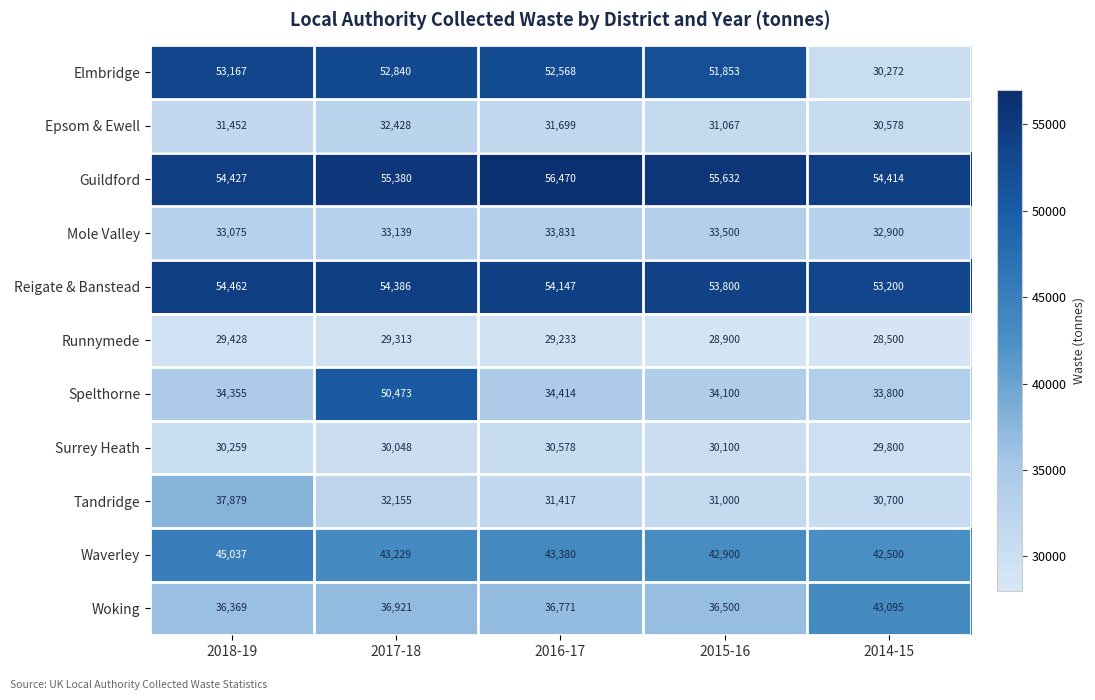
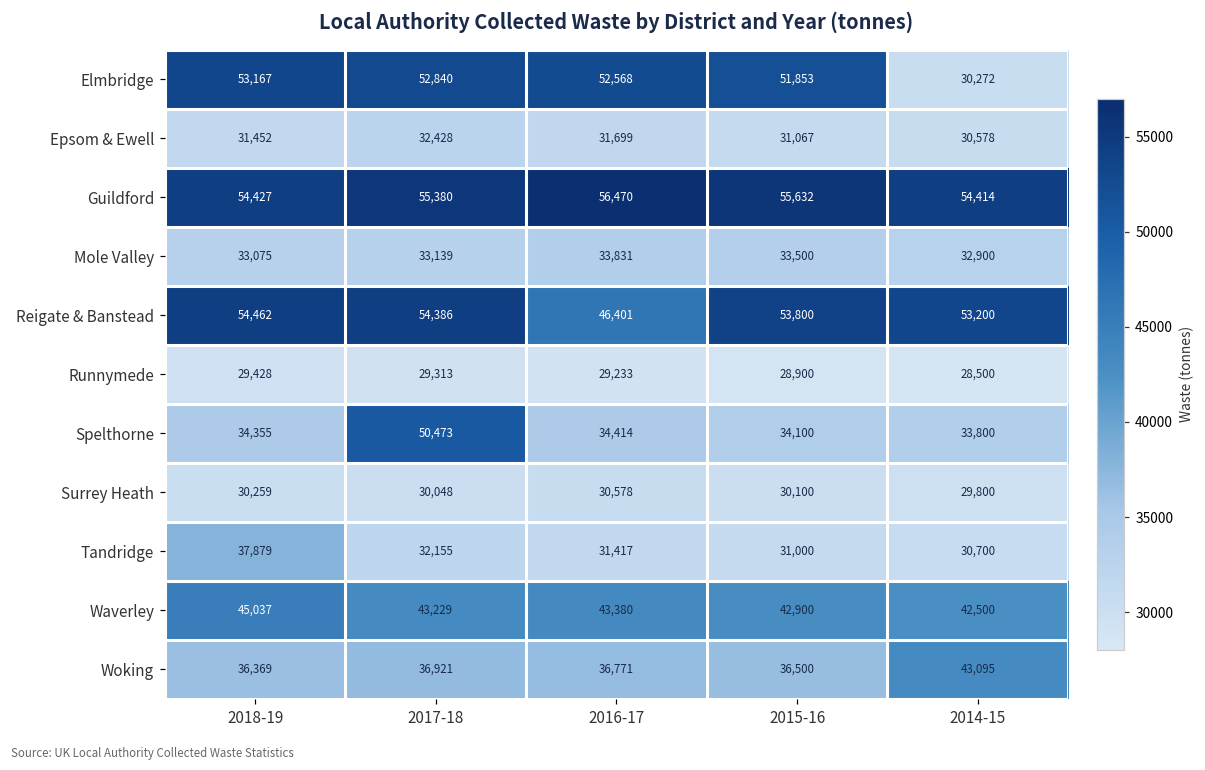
Reigate & Banstead, 2016-17: 54,147 -> 46,401
